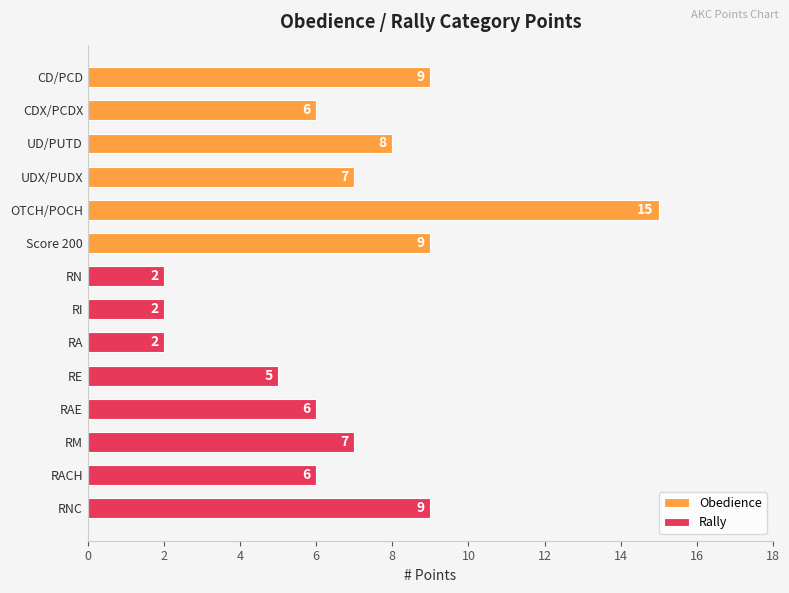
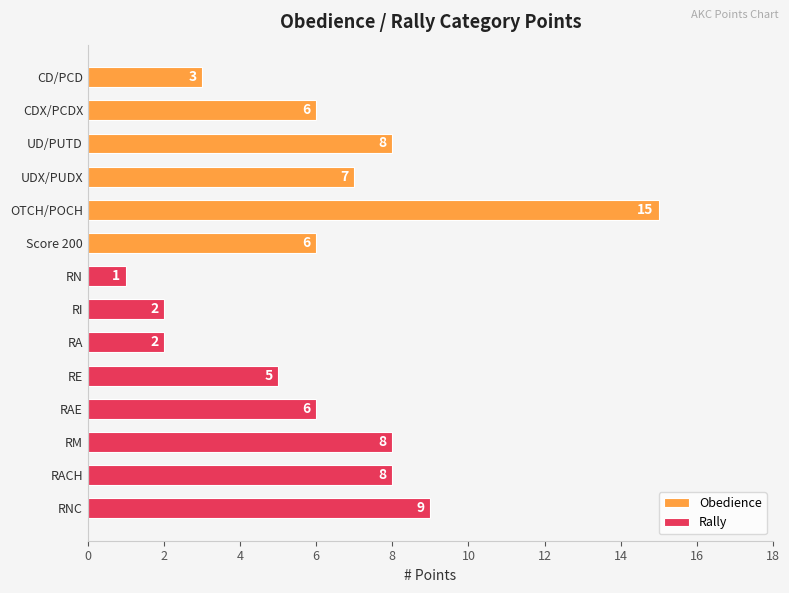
Obedience, CD/PCD: 9 -> 3
Obedience, Score 200: 9 -> 6
Rally, RN: 2 -> 1
Rally, RM: 7 -> 8
Rally, RACH: 6 -> 8
